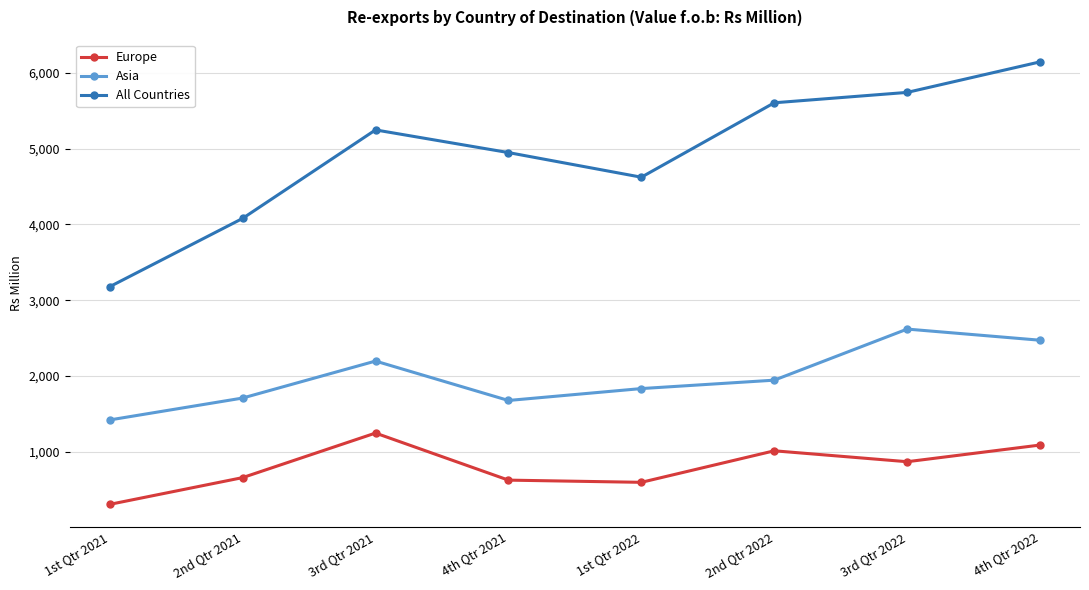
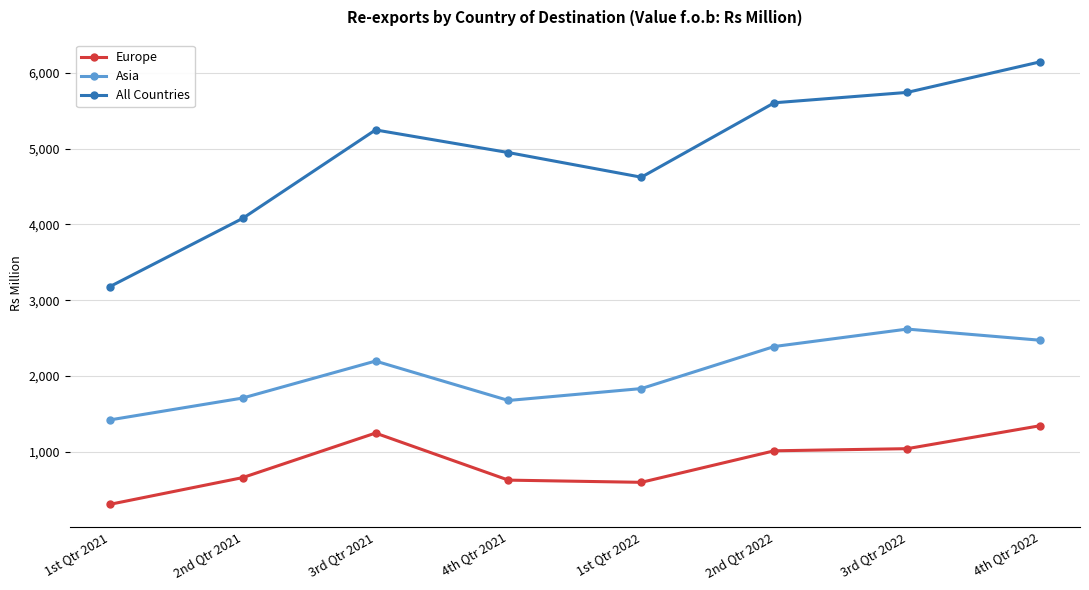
Asia, 2nd Qtr 2022: 1,900 -> 2,400
Europe, 3rd Qtr 2022: 900 -> 1,000
Europe, 4th Qtr 2022: 1,100 -> 1,300
